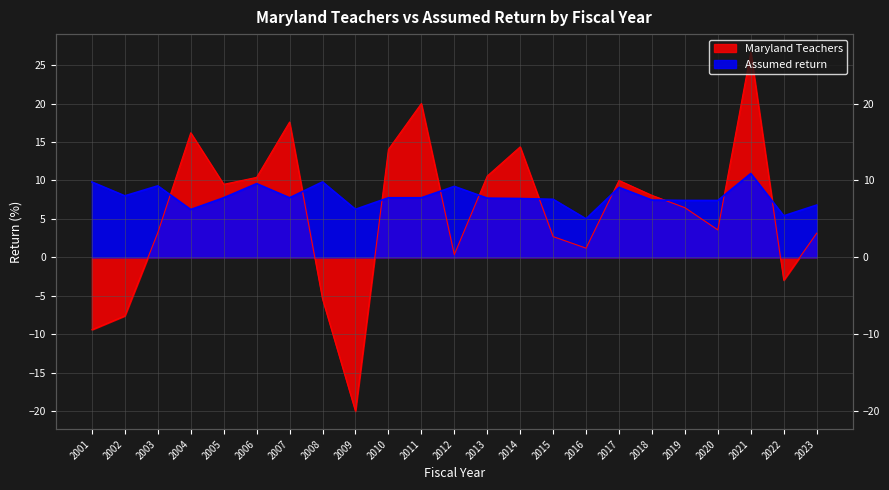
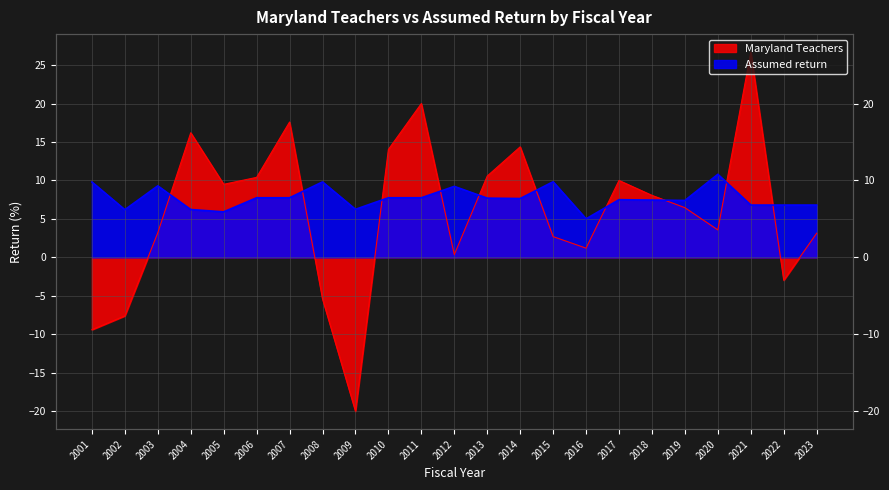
Assumed return, 2002: 8 -> 6
Assumed return, 2005: 8 -> 6
Assumed return, 2006: 10 -> 8
Assumed return, 2015: 8 -> 10
Assumed return, 2017: 9 -> 8
Assumed return, 2020: 7 -> 11
Assumed return, 2021: 11 -> 7
Assumed return, 2022: 5 -> 7
